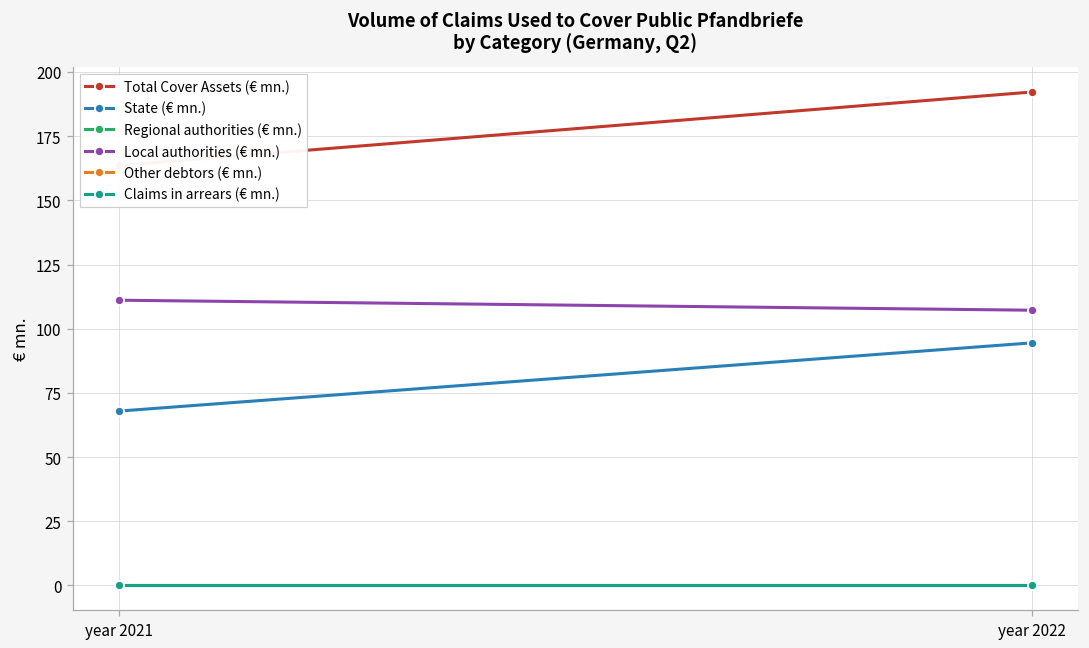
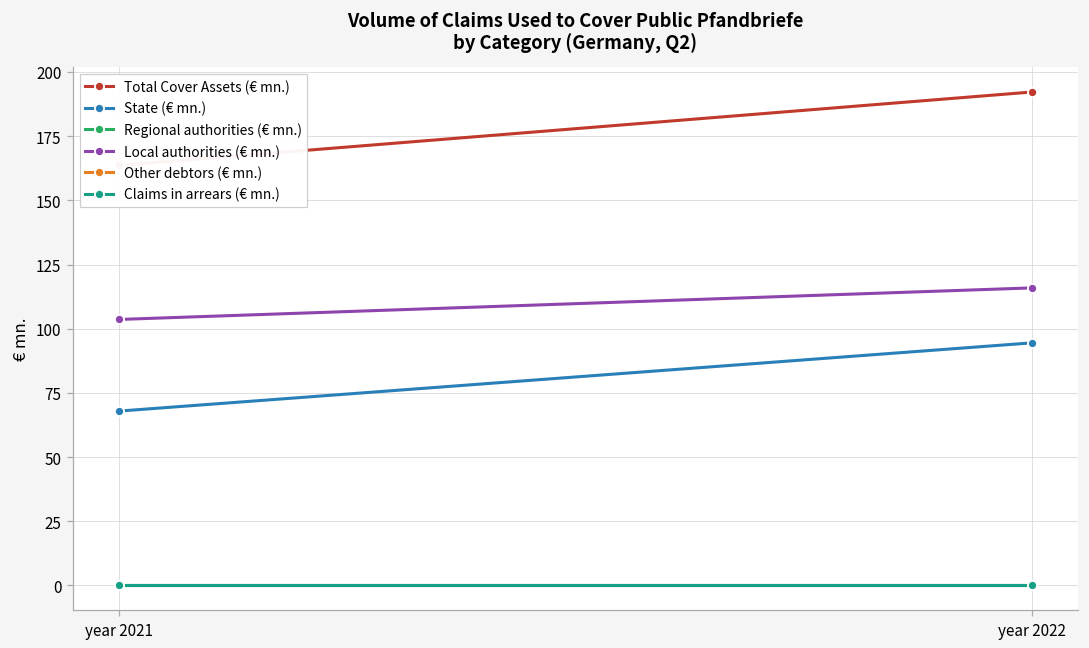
Local authorities (€ mn.), year 2021: 111 -> 104
Local authorities (€ mn.), year 2022: 107 -> 116
